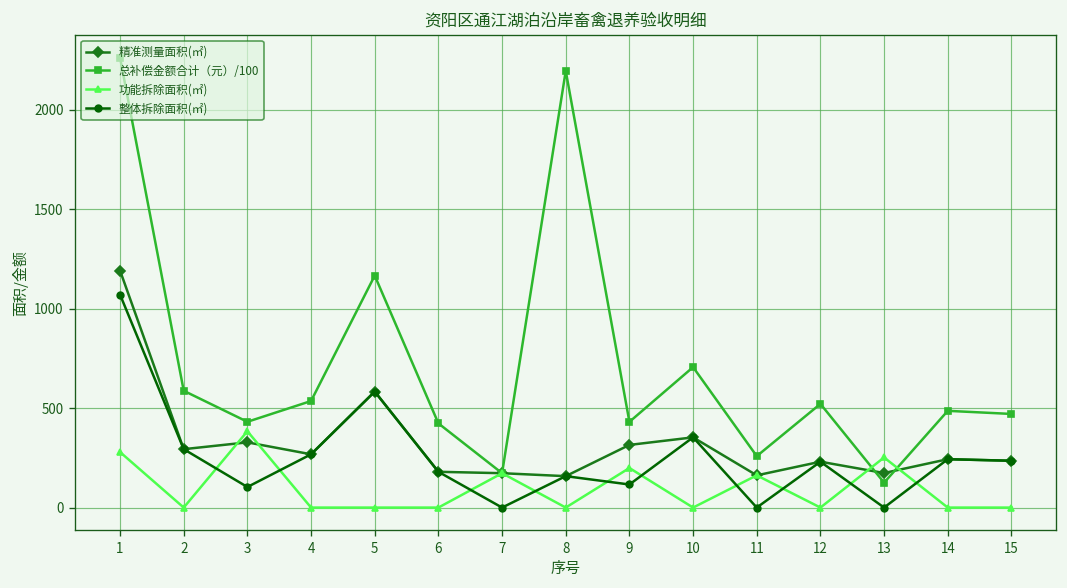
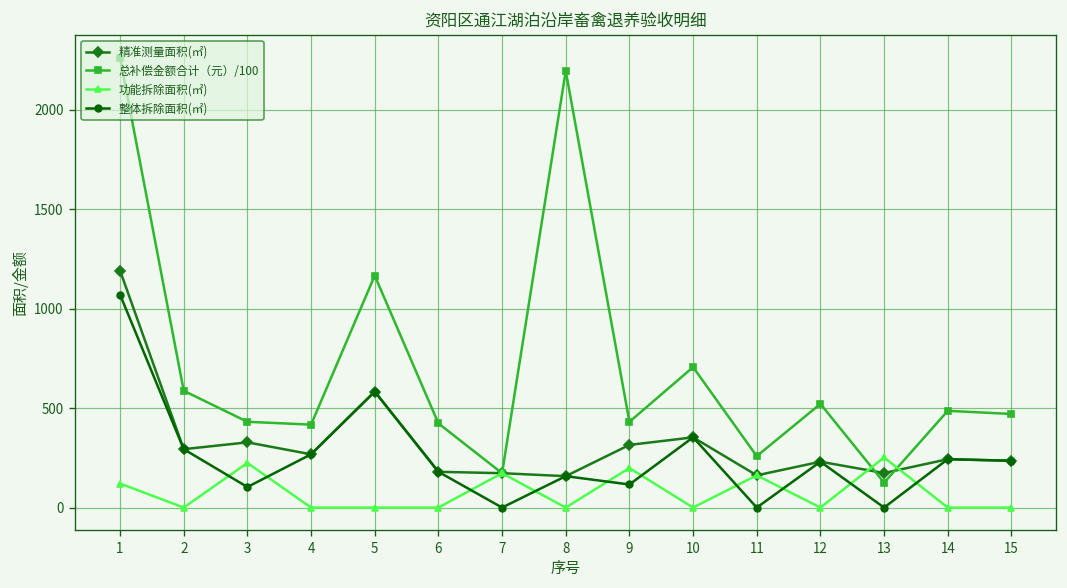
功能拆除面积(㎡), 1: 280 -> 120
功能拆除面积(㎡), 3: 380 -> 220
总补偿金额合计（元）/100, 4: 540 -> 420
